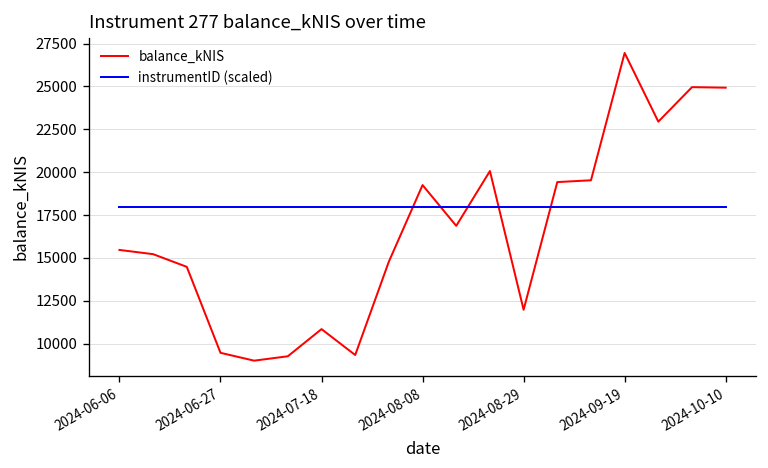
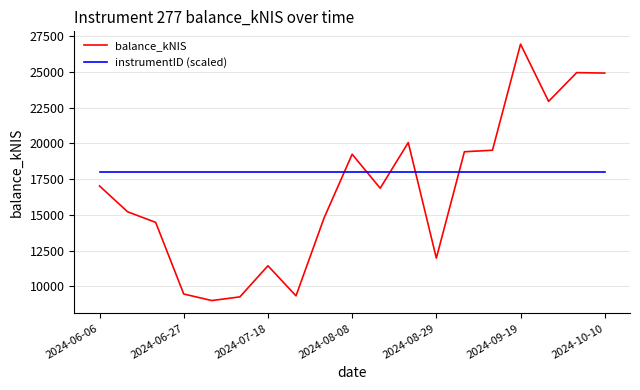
balance_kNIS, 2024-06-06: 15500 -> 17000
balance_kNIS, 2024-07-18: 10900 -> 11400
